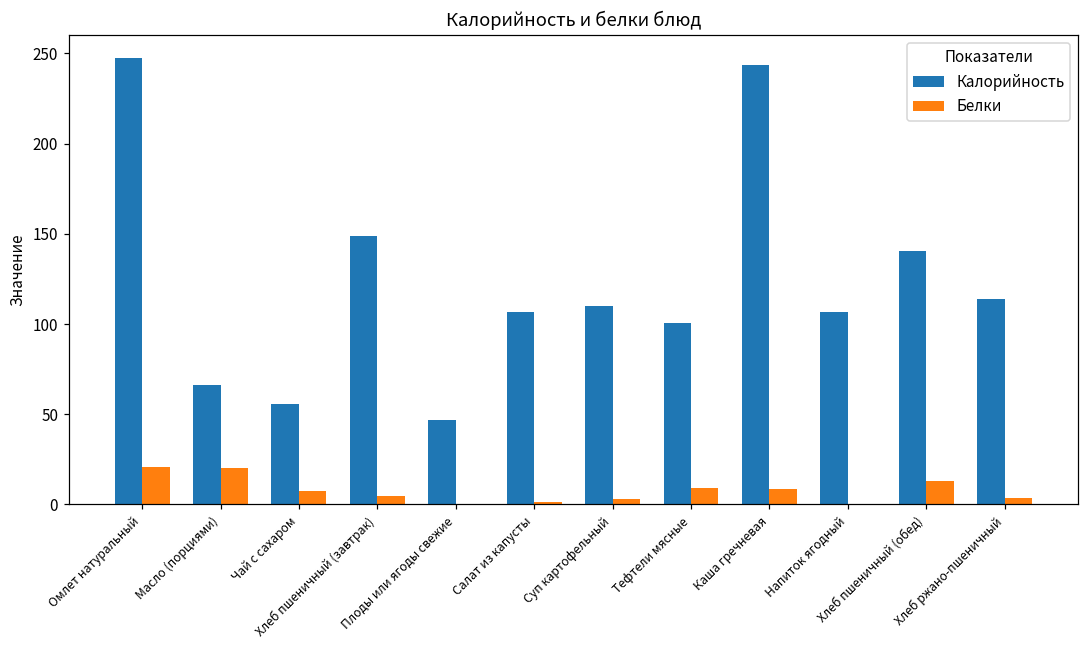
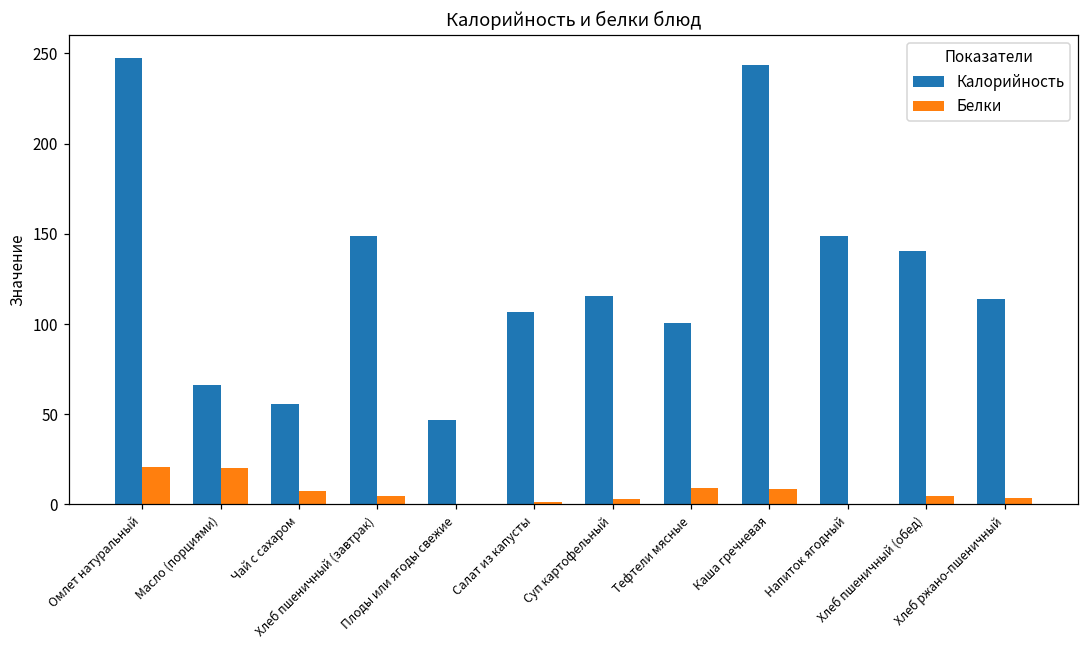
Калорийность, Суп картофельный: 110 -> 115
Калорийность, Напиток ягодный: 107 -> 149
Белки, Хлеб пшеничный (обед): 13 -> 5
